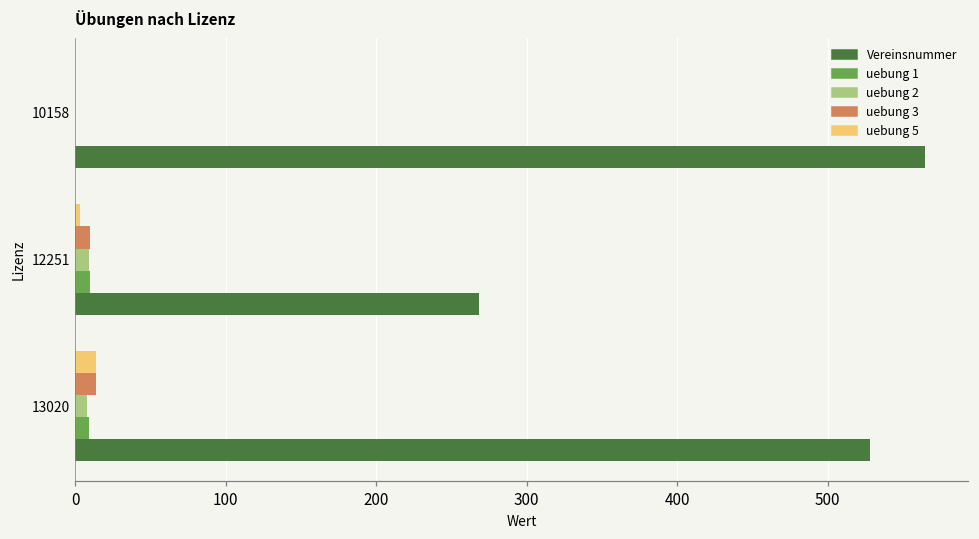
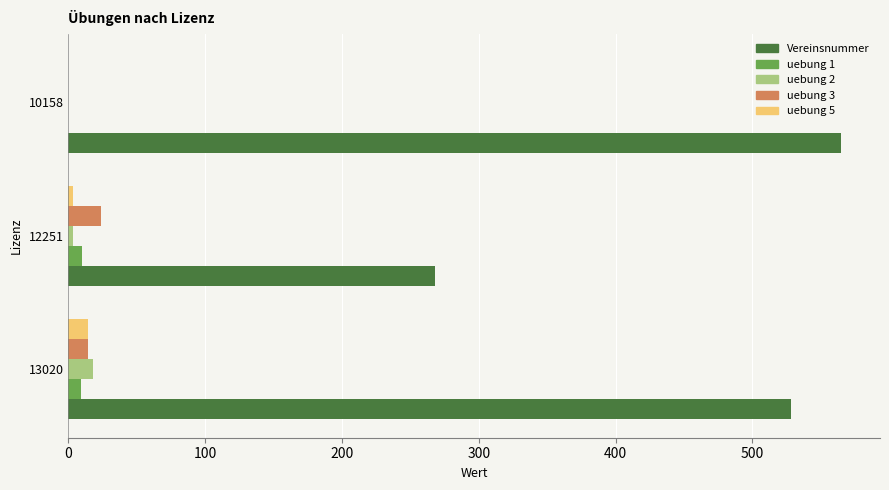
uebung 3, 12251: 10 -> 24
uebung 2, 12251: 9 -> 3
uebung 2, 13020: 8 -> 18
